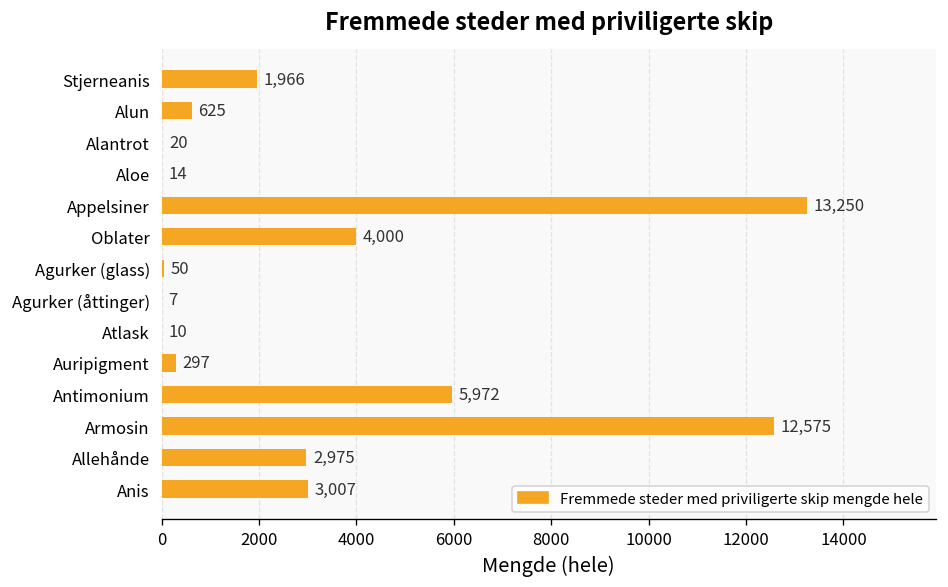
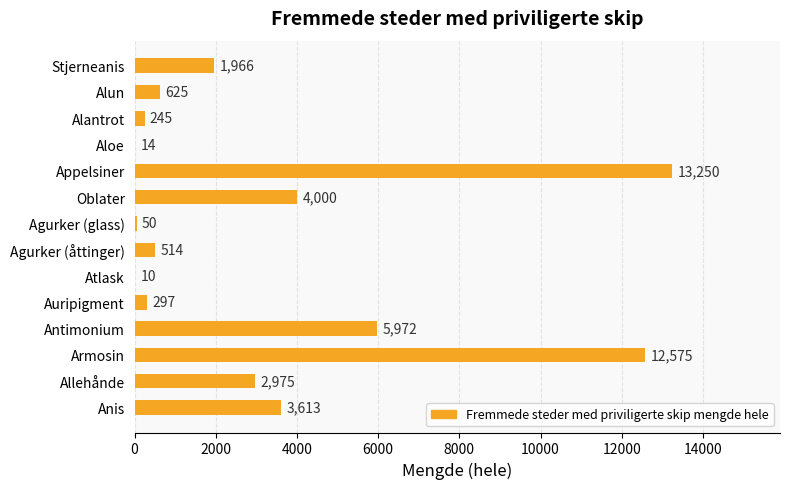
Alantrot: 20 -> 245
Agurker (åttinger): 7 -> 514
Anis: 3,007 -> 3,613
